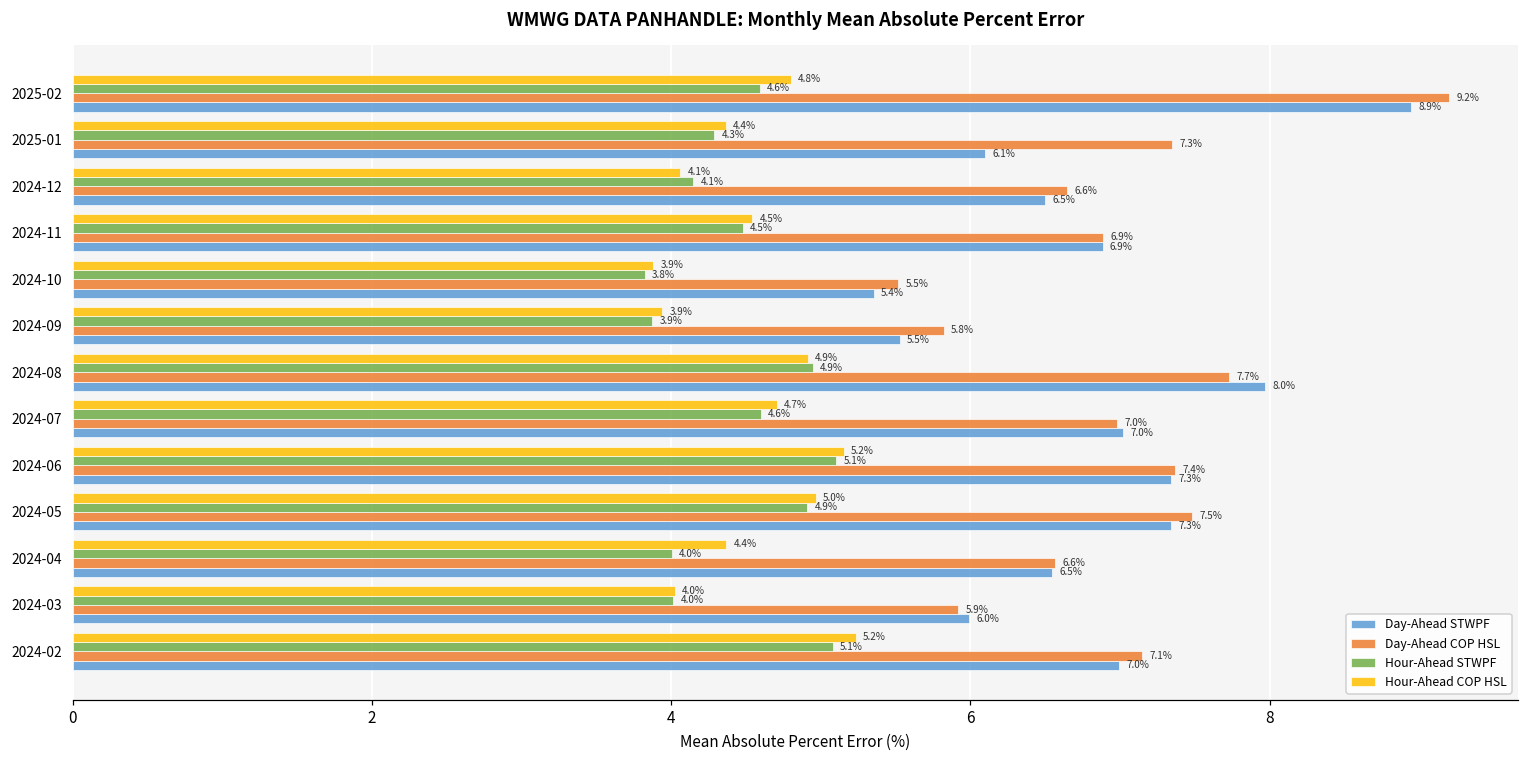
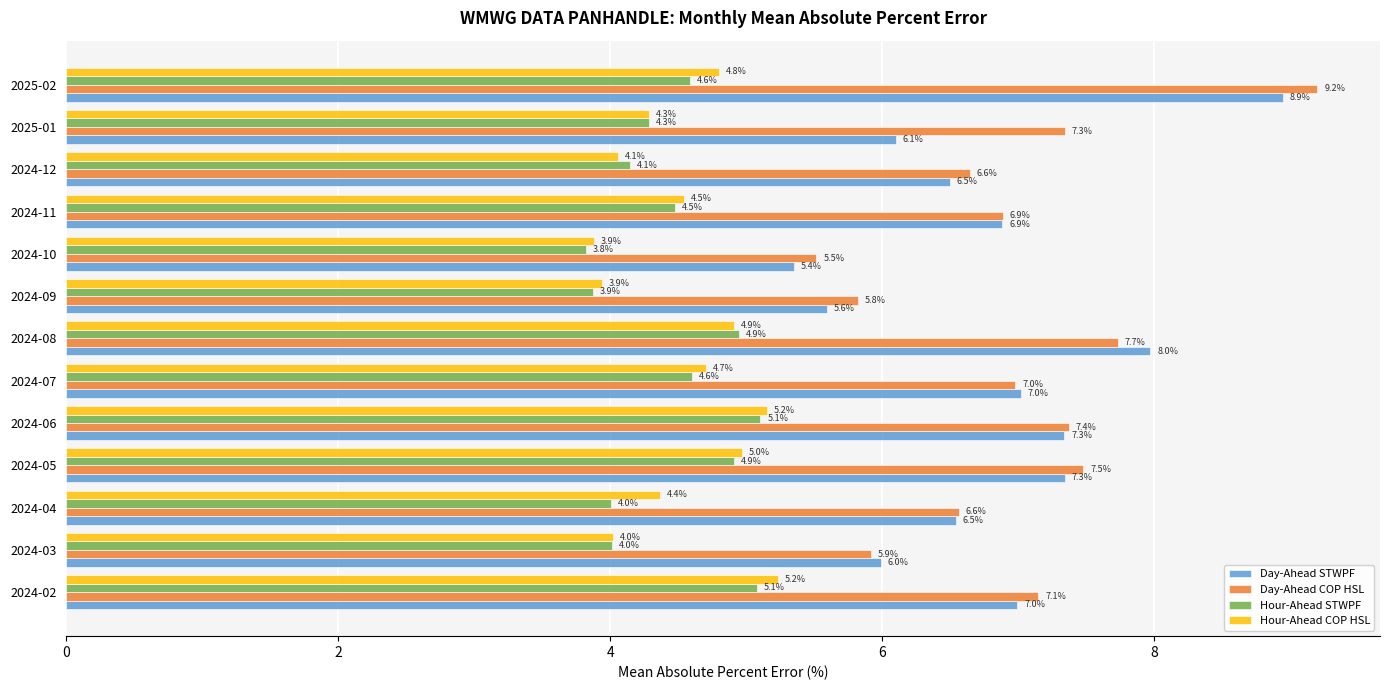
Hour-Ahead COP HSL, 2025-01: 4.4% -> 4.3%
Day-Ahead STWPF, 2024-09: 5.5% -> 5.6%
